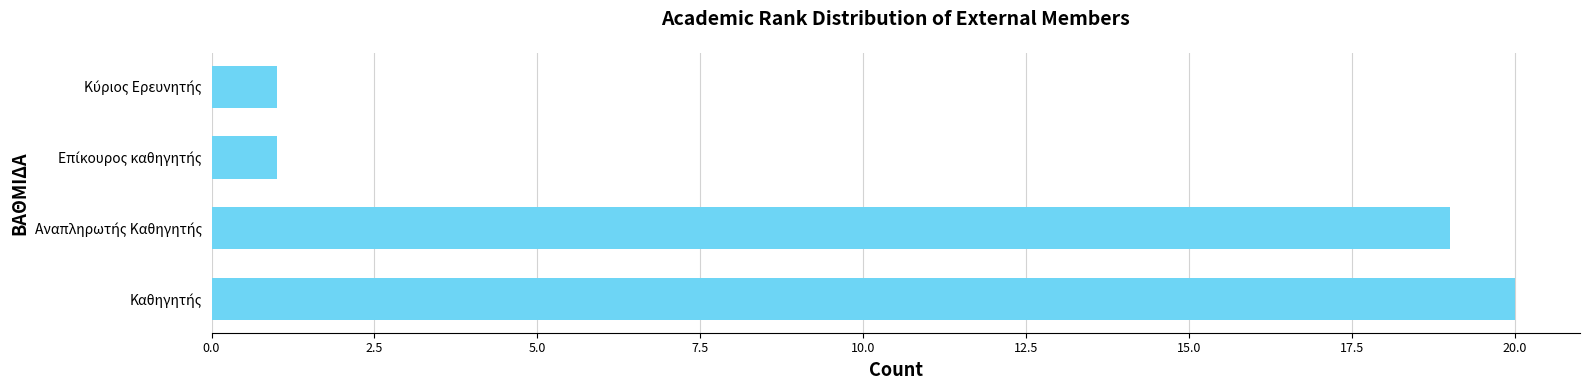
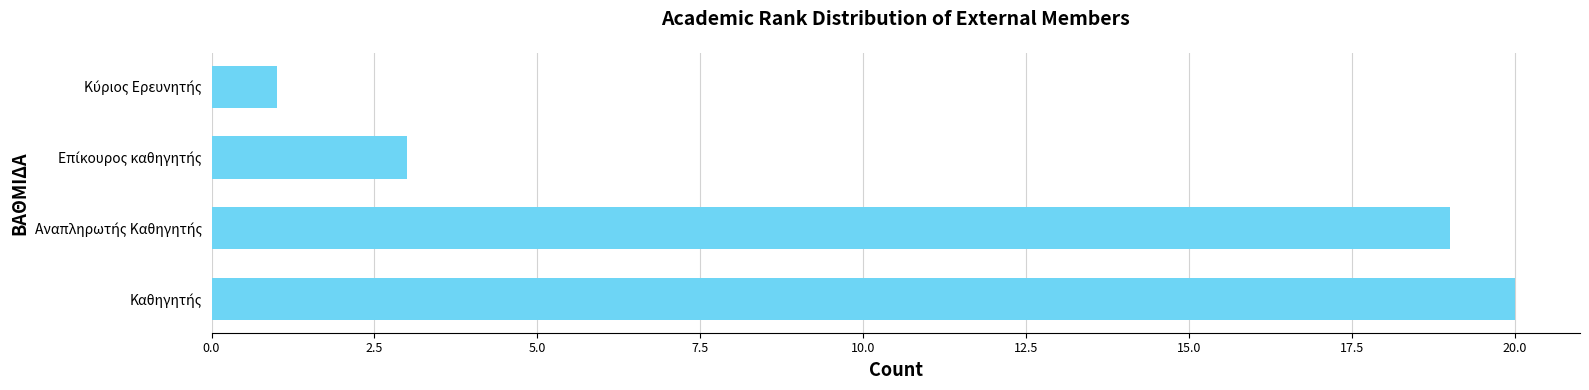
Επίκουρος καθηγητής: 1 -> 3
